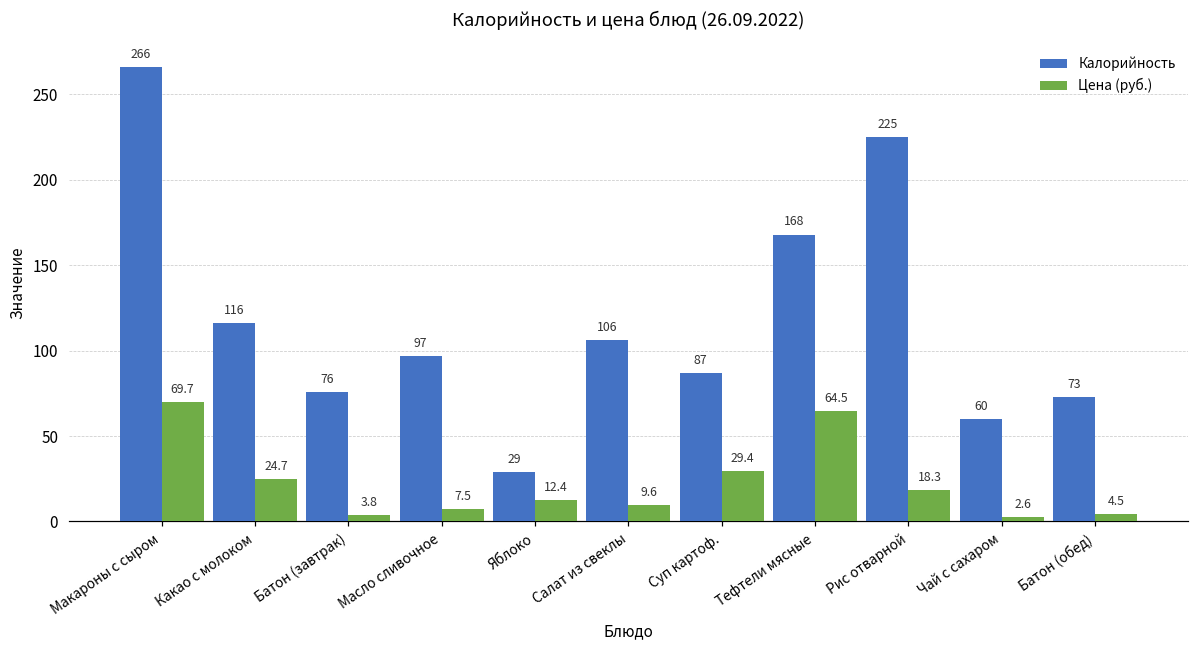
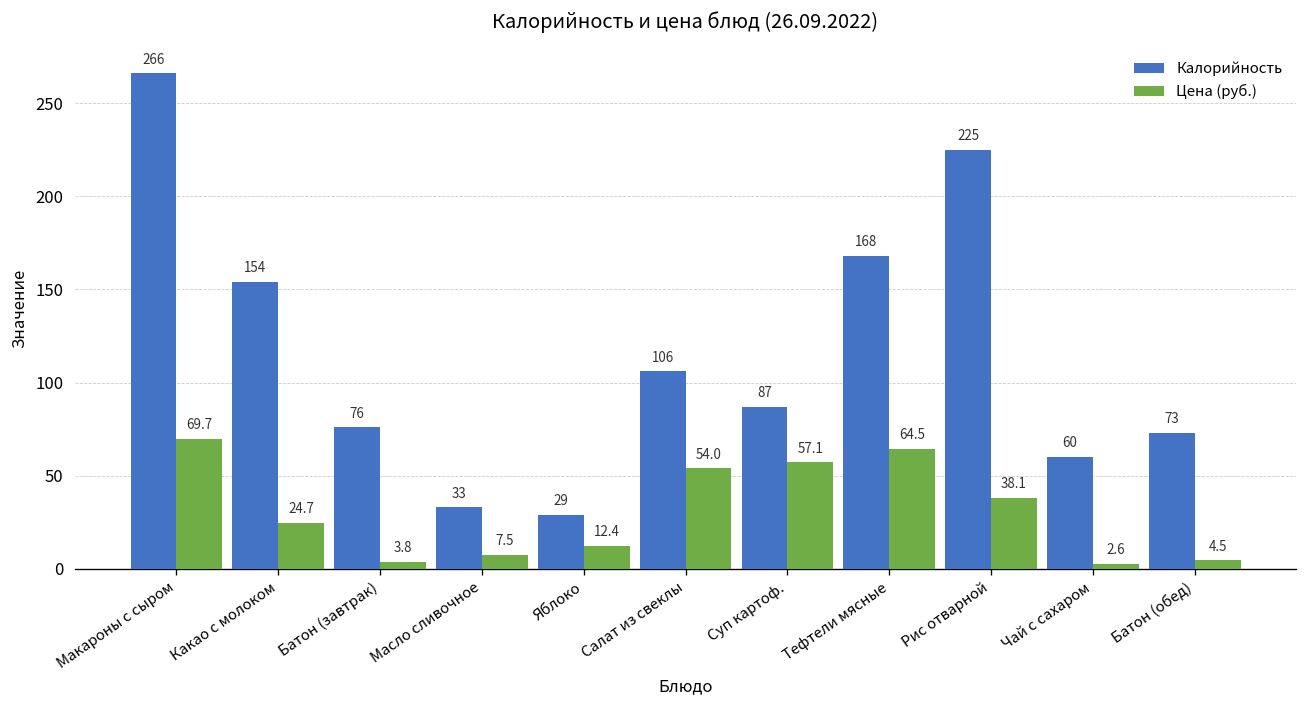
Калорийность, Какао с молоком: 116 -> 154
Калорийность, Масло сливочное: 97 -> 33
Цена (руб.), Салат из свеклы: 9.6 -> 54.0
Цена (руб.), Суп картоф.: 29.4 -> 57.1
Цена (руб.), Рис отварной: 18.3 -> 38.1
